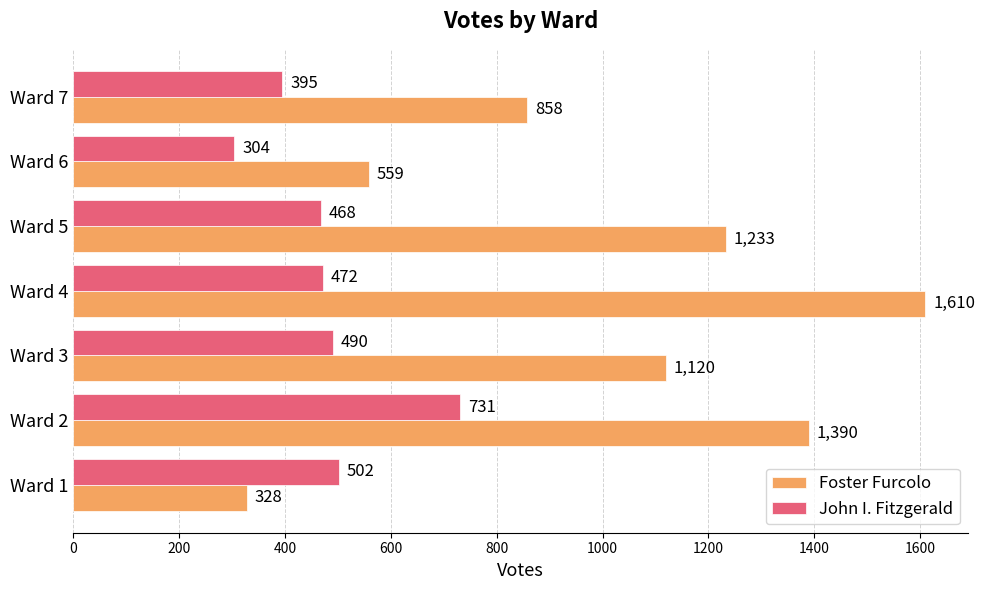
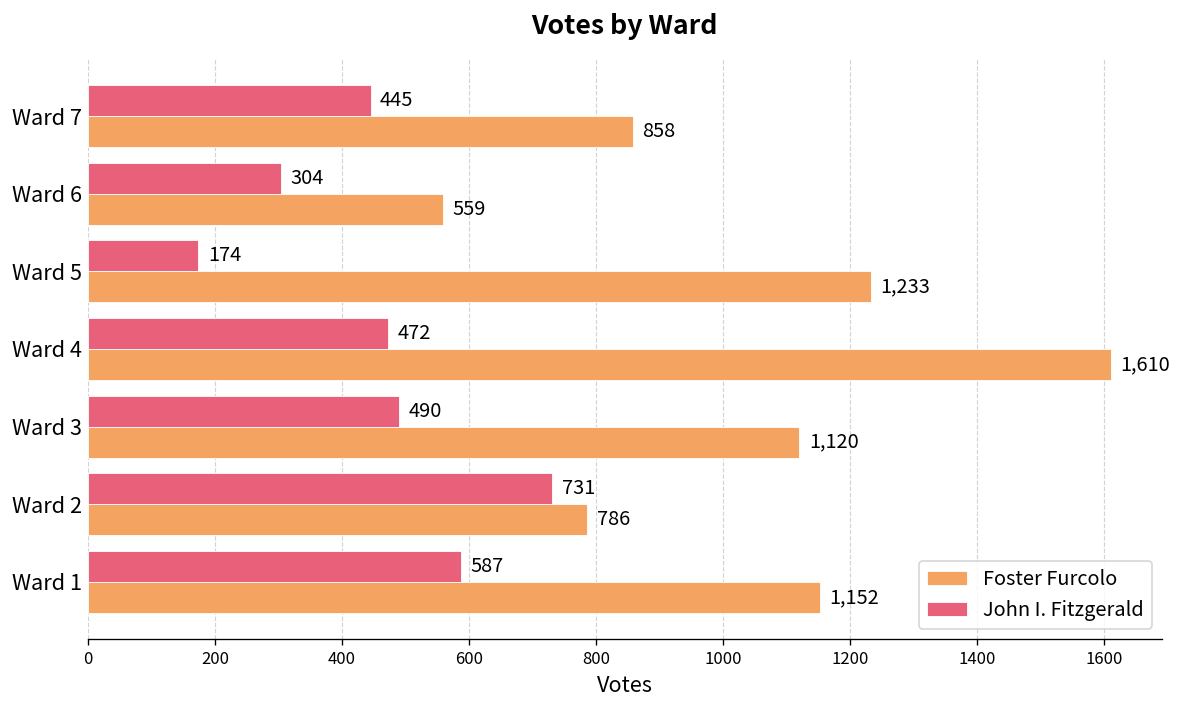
John I. Fitzgerald, Ward 7: 395 -> 445
John I. Fitzgerald, Ward 5: 468 -> 174
Foster Furcolo, Ward 2: 1,390 -> 786
John I. Fitzgerald, Ward 1: 502 -> 587
Foster Furcolo, Ward 1: 328 -> 1,152
